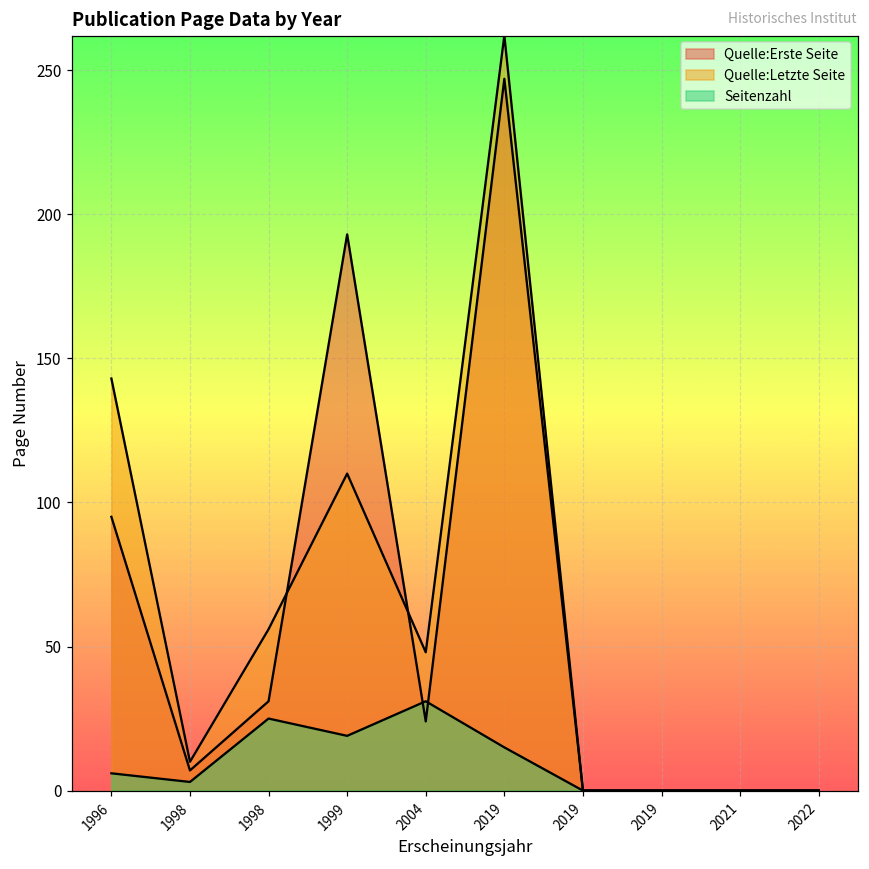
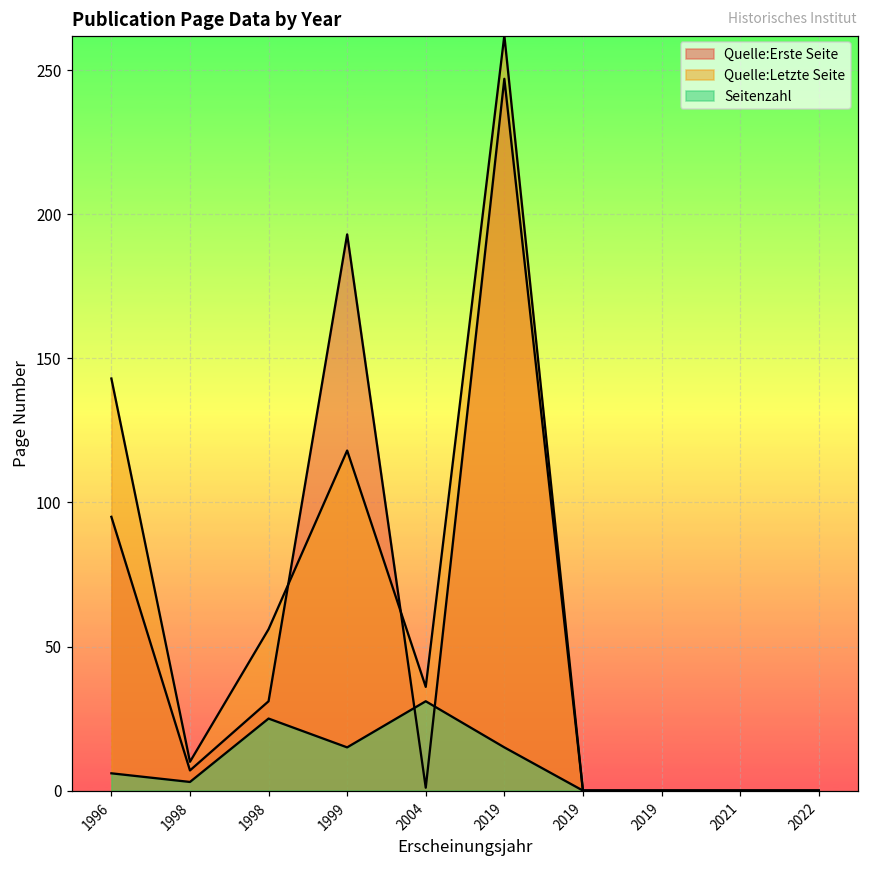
Quelle:Letzte Seite, 1999: 110 -> 118
Seitenzahl, 1999: 19 -> 15
Quelle:Erste Seite, 2004: 24 -> 1
Quelle:Letzte Seite, 2004: 48 -> 36
